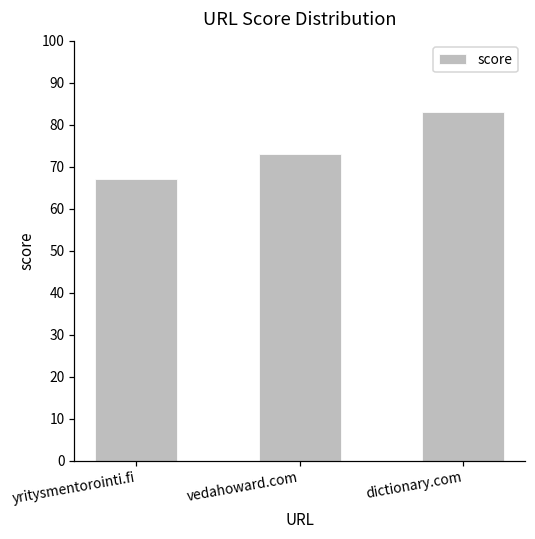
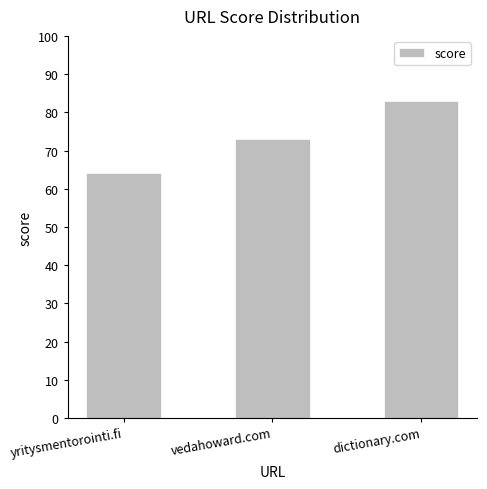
yritysmentorointi.fi: 67 -> 64
